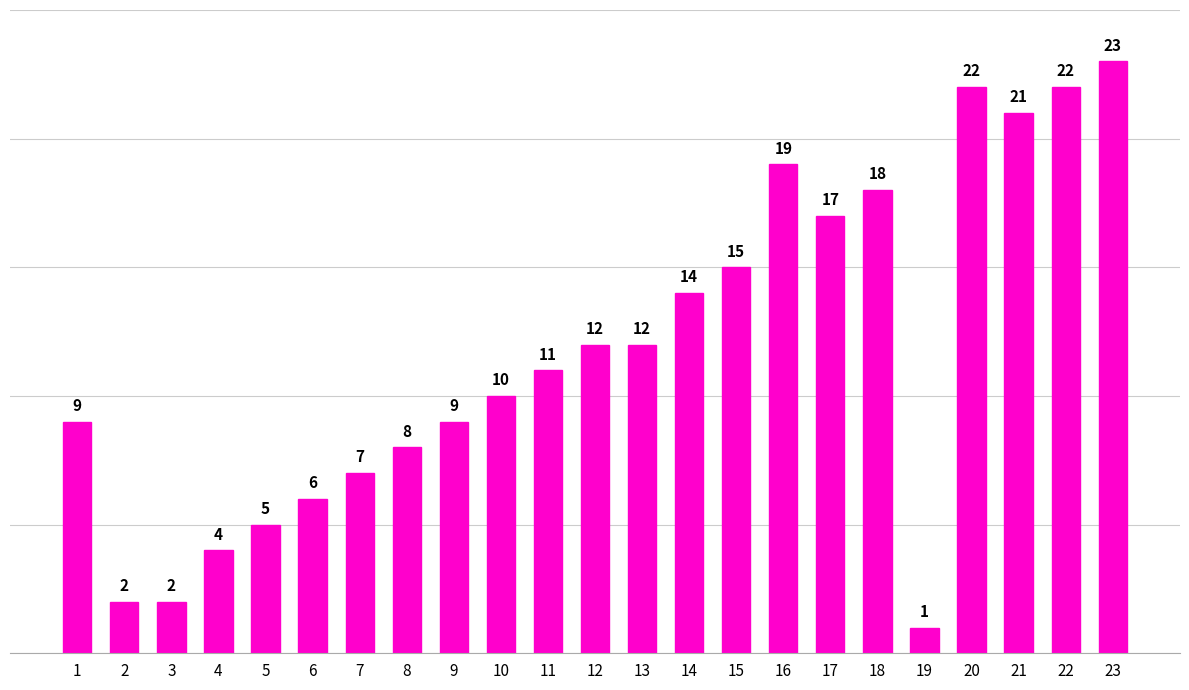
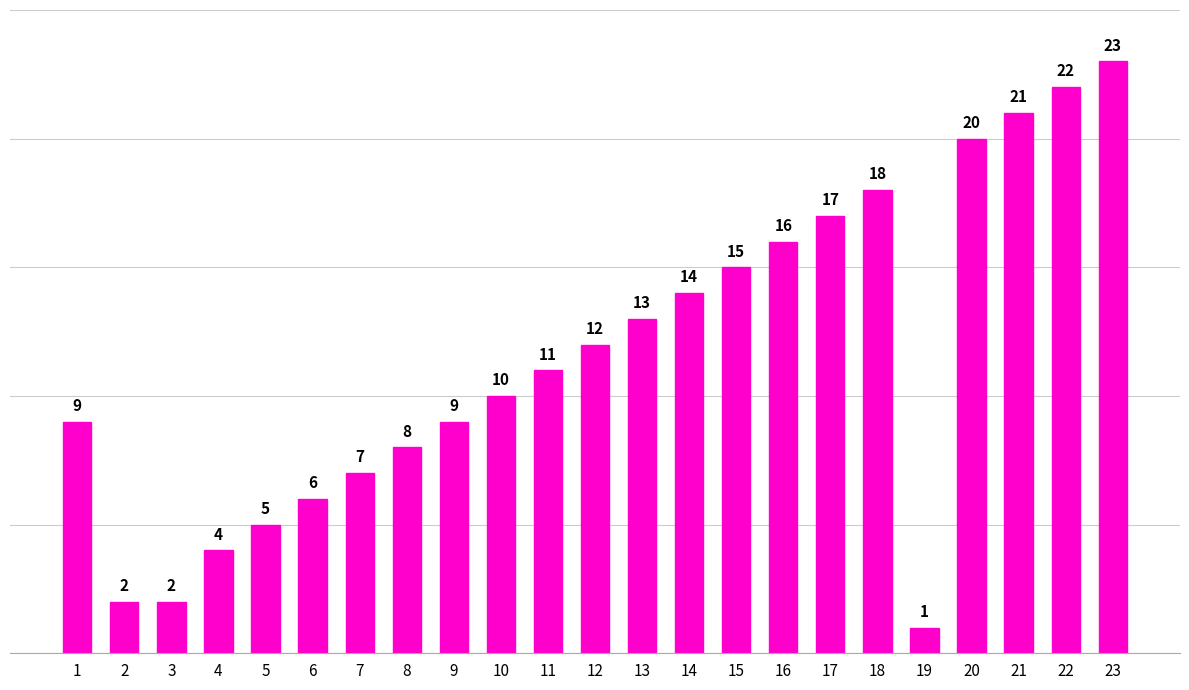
13: 12 -> 13
16: 19 -> 16
20: 22 -> 20
